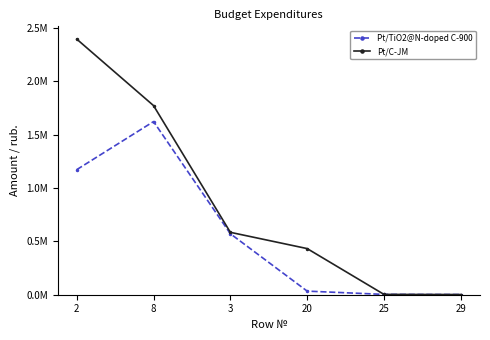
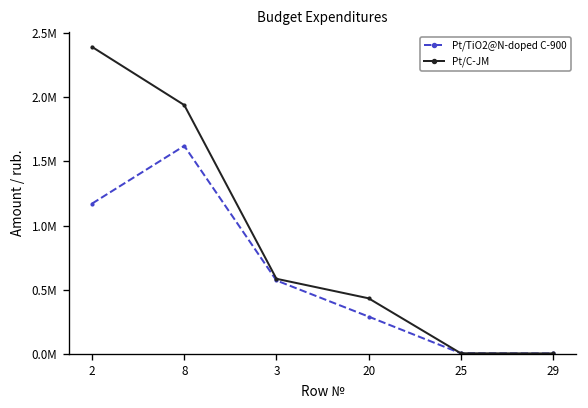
Pt/C-JM, 8: 1770000 -> 1940000
Pt/TiO2@N-doped C-900, 20: 30000 -> 290000
